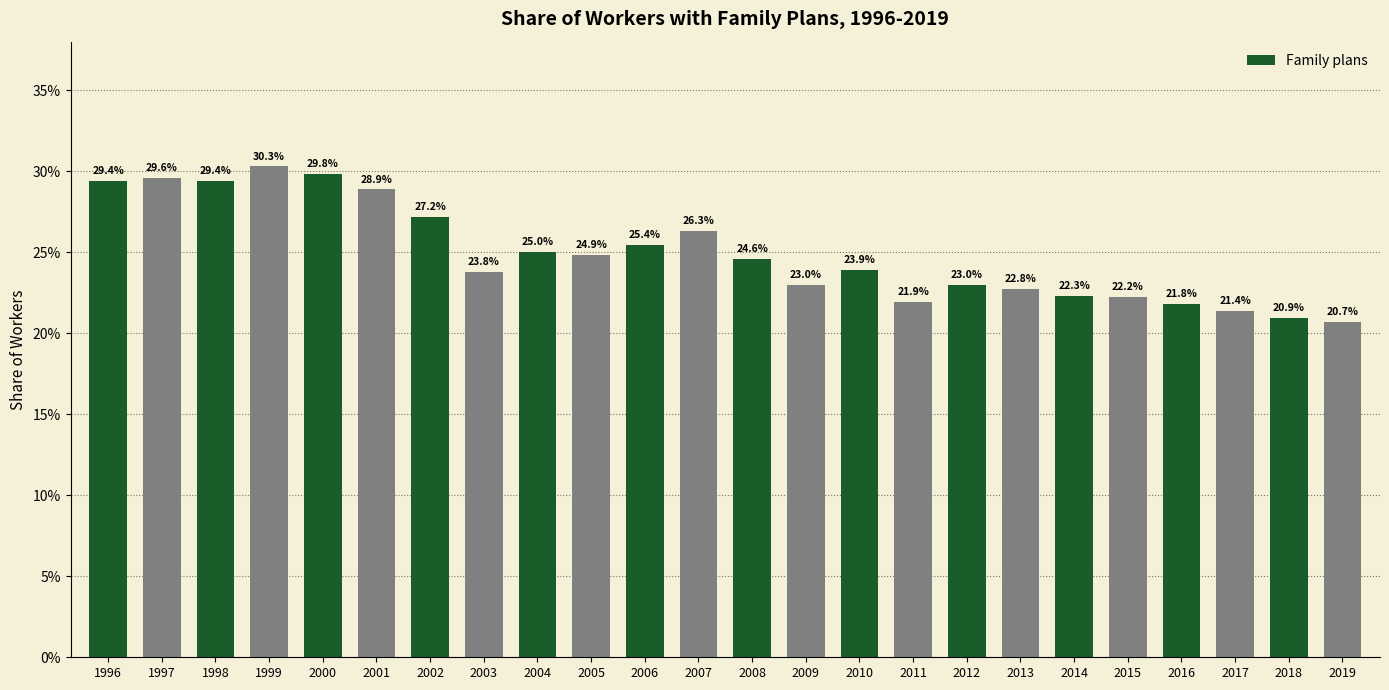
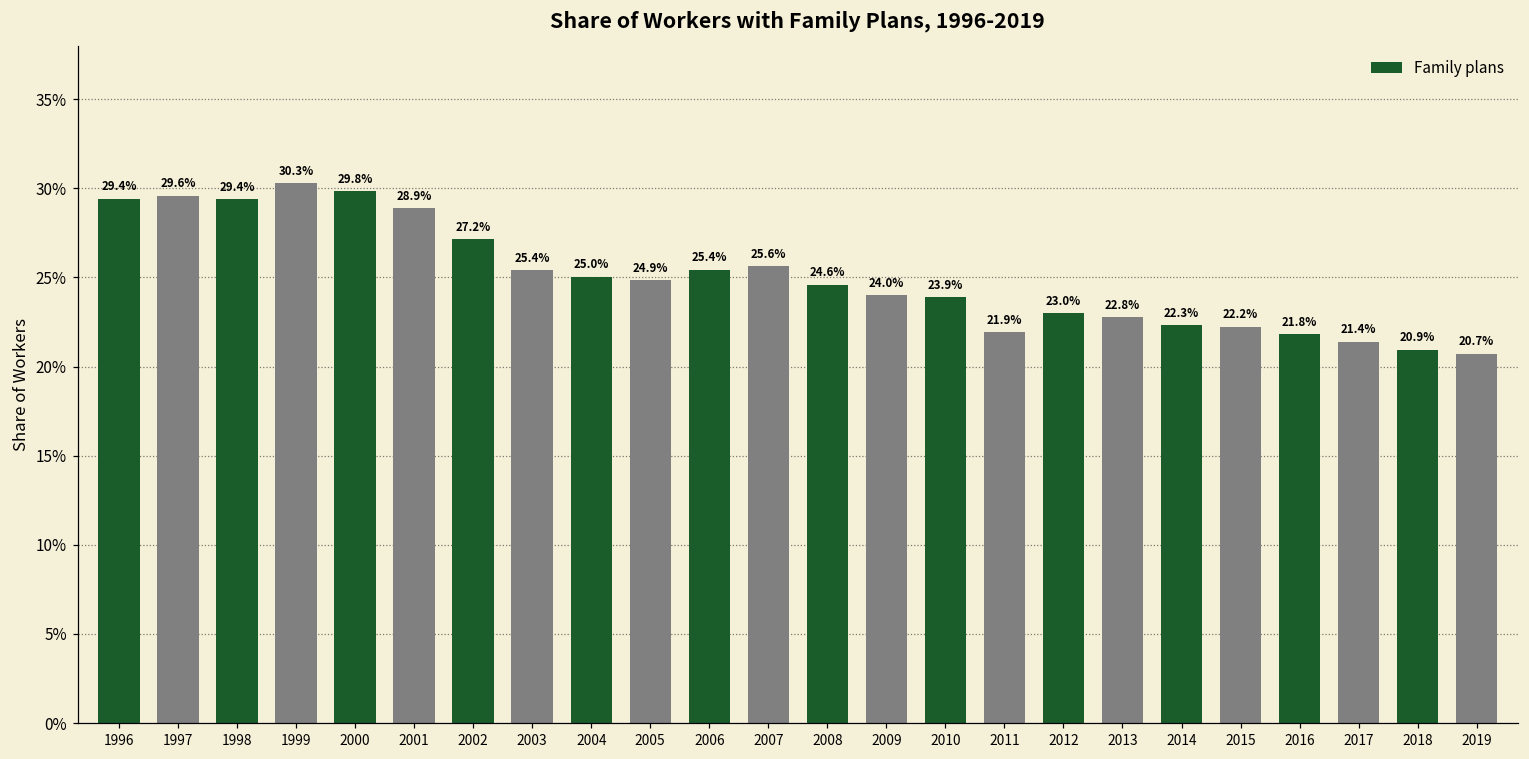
2003: 23.8% -> 25.4%
2007: 26.3% -> 25.6%
2009: 23.0% -> 24.0%
